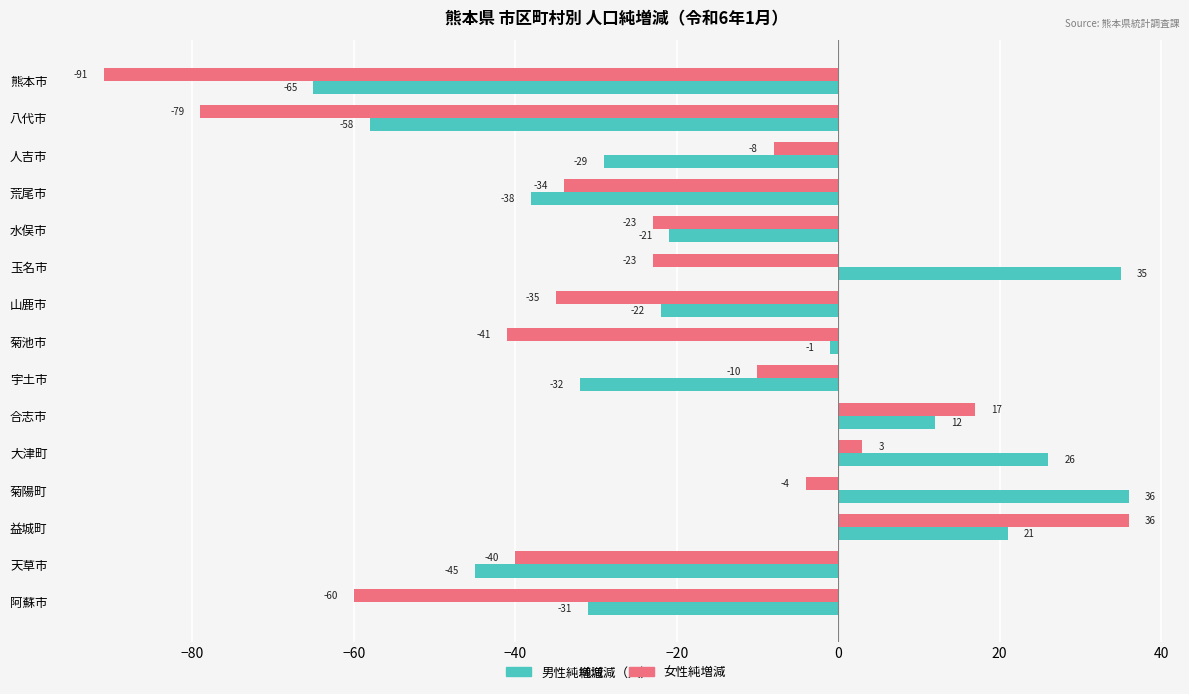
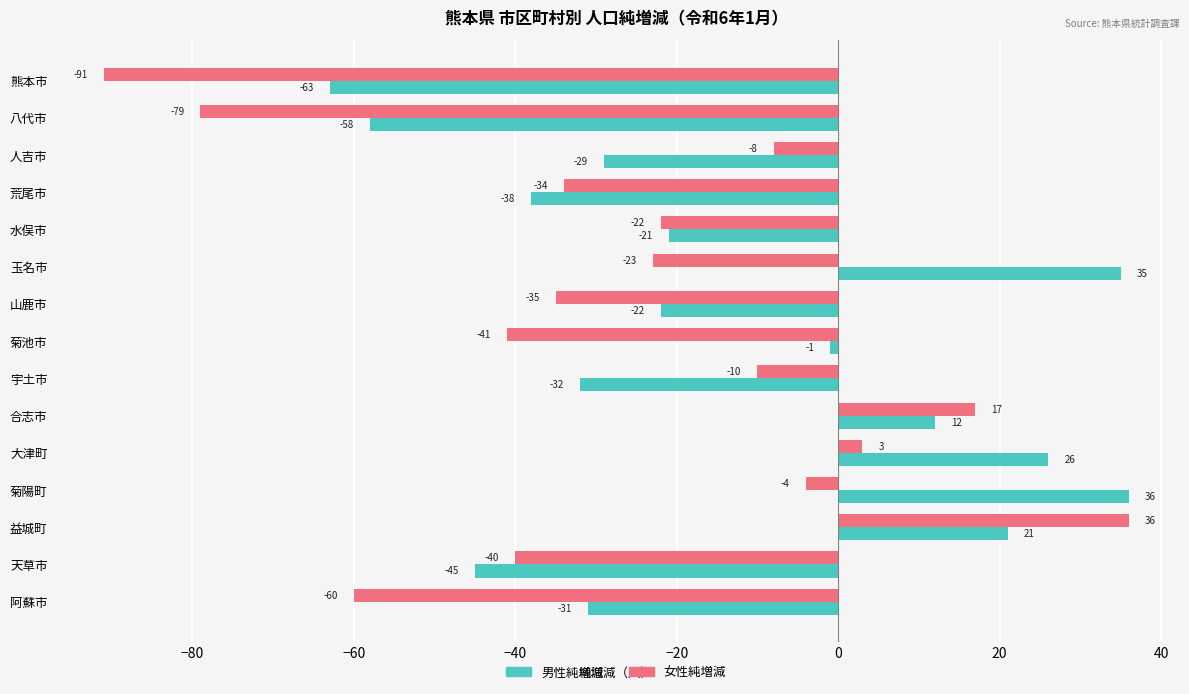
男性純増減, 熊本市: -65 -> -63
女性純増減, 水俣市: -23 -> -22
